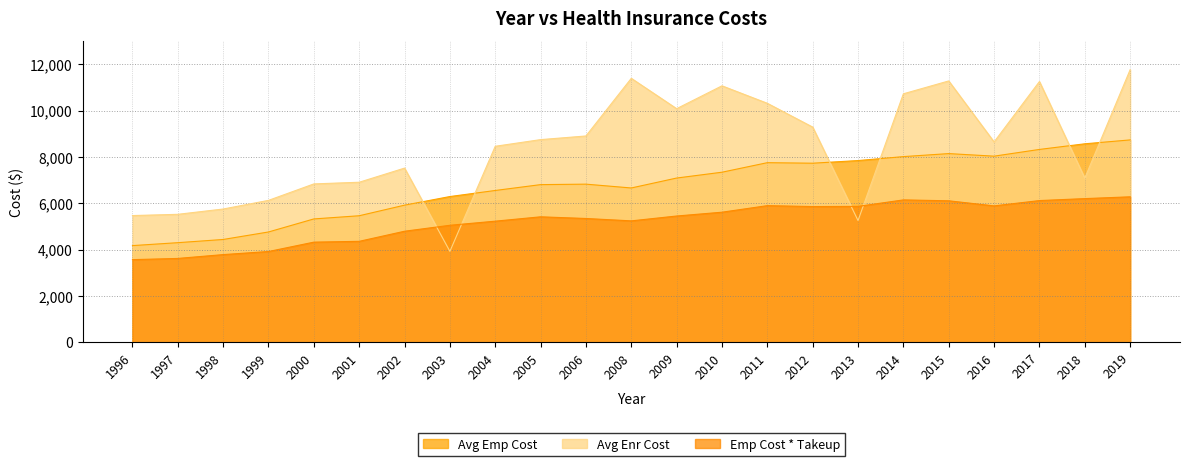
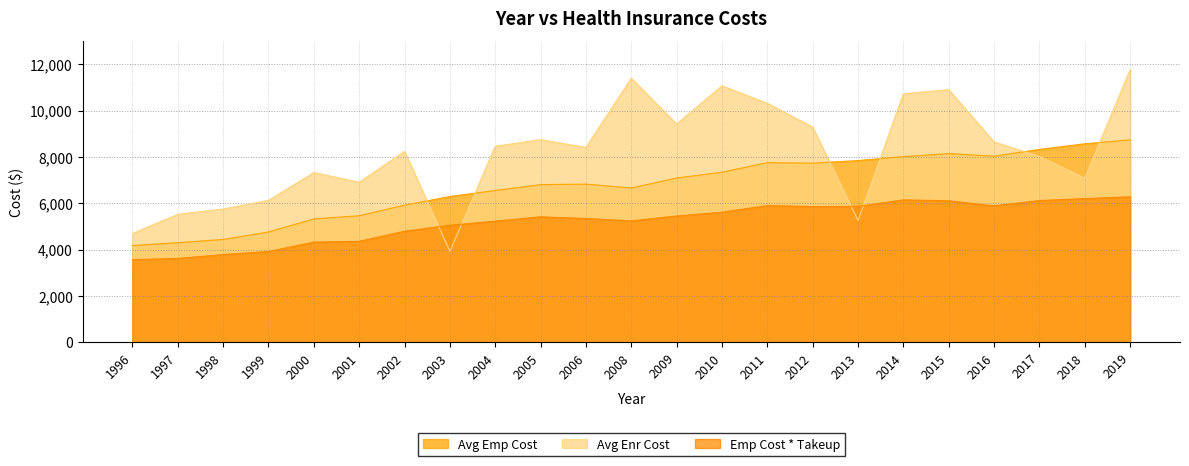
Avg Enr Cost, 1996: 5,500 -> 4,700
Avg Enr Cost, 2000: 6,800 -> 7,300
Avg Enr Cost, 2002: 7,500 -> 8,200
Avg Enr Cost, 2006: 8,900 -> 8,400
Avg Enr Cost, 2009: 10,100 -> 9,400
Avg Enr Cost, 2015: 11,300 -> 10,900
Avg Enr Cost, 2017: 11,300 -> 8,000
